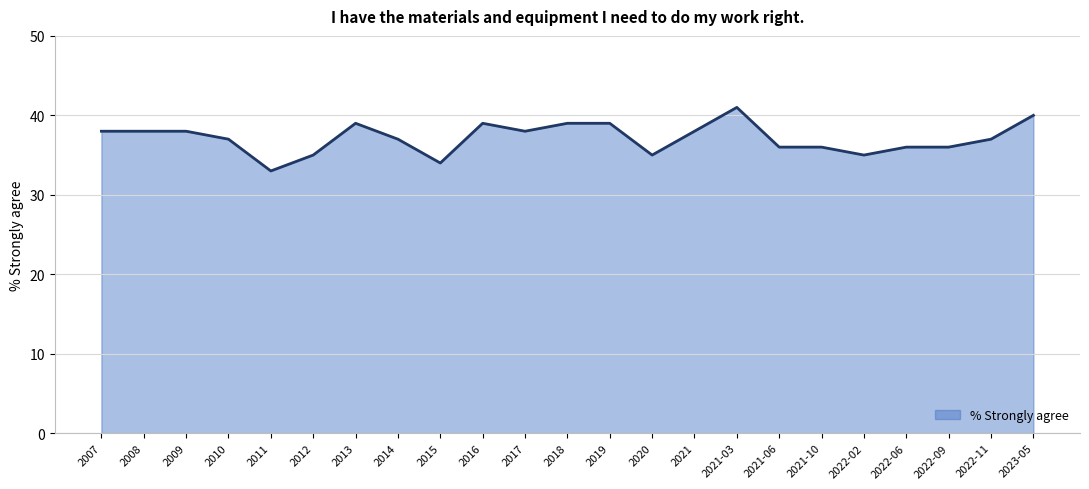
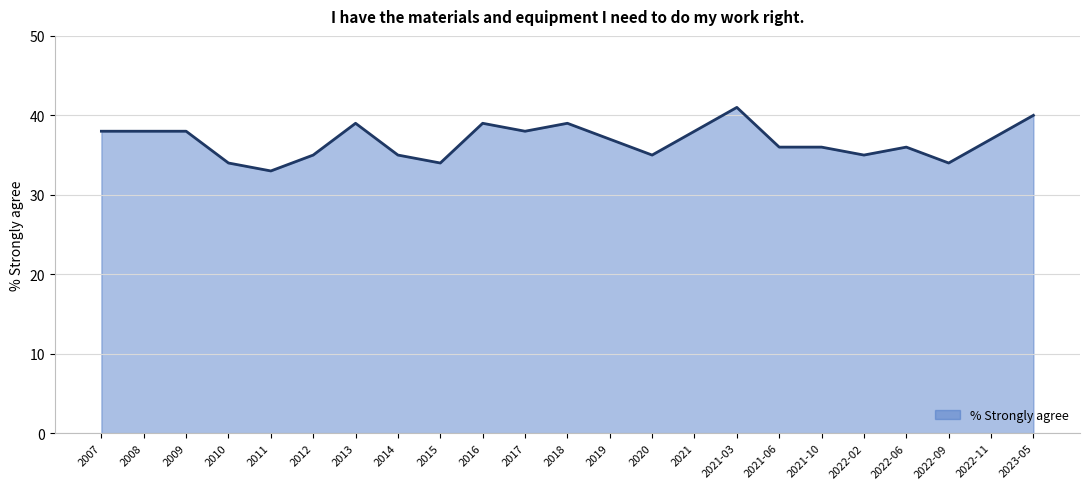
2010: 37 -> 34
2014: 37 -> 35
2019: 39 -> 37
2022-09: 36 -> 34
